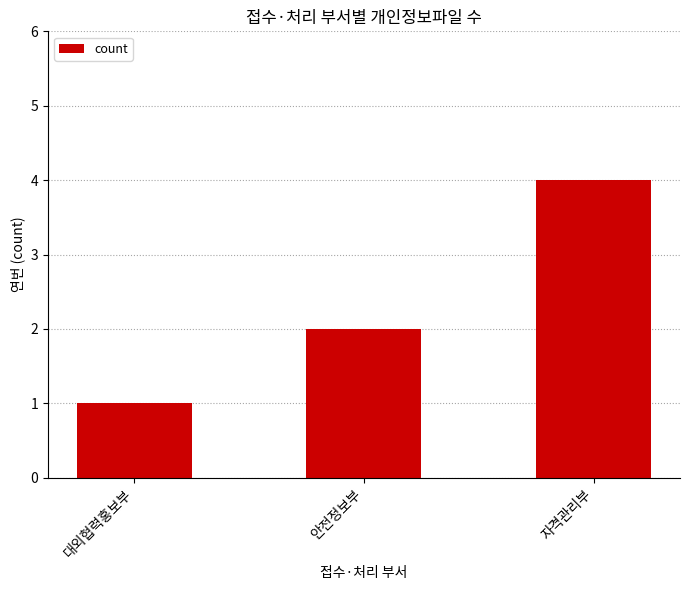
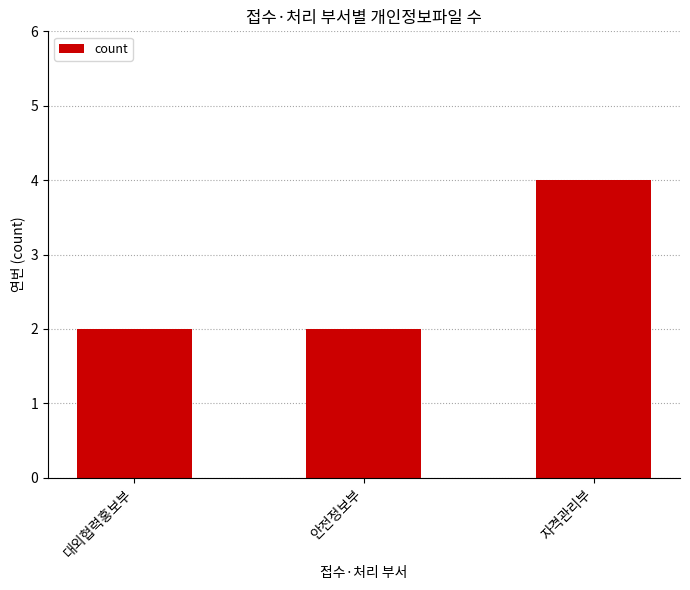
대외협력홍보부: 1 -> 2
